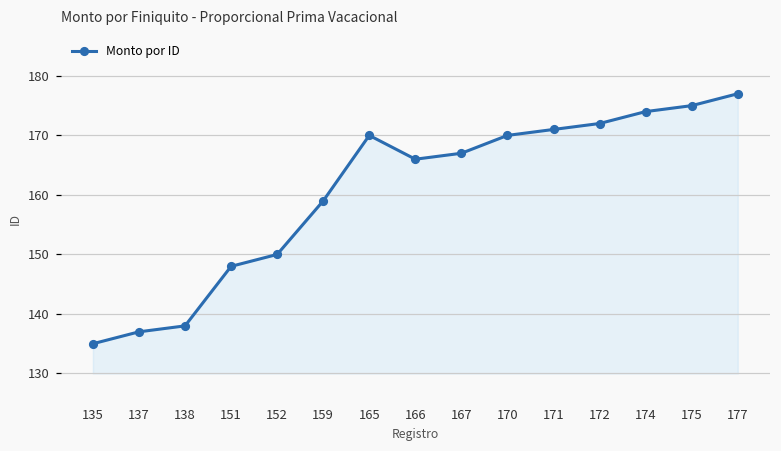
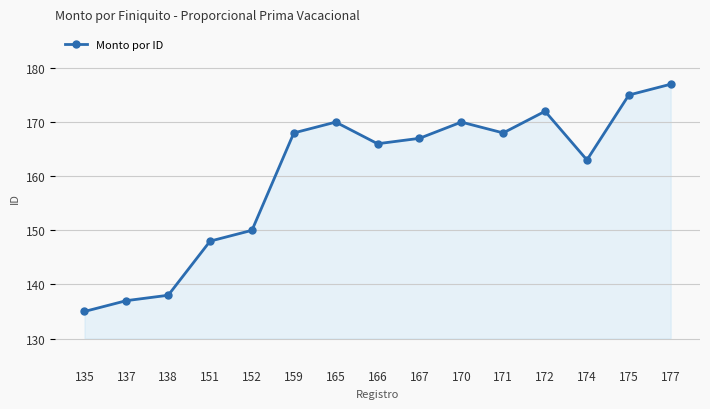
159: 159 -> 168
171: 171 -> 168
174: 174 -> 163
